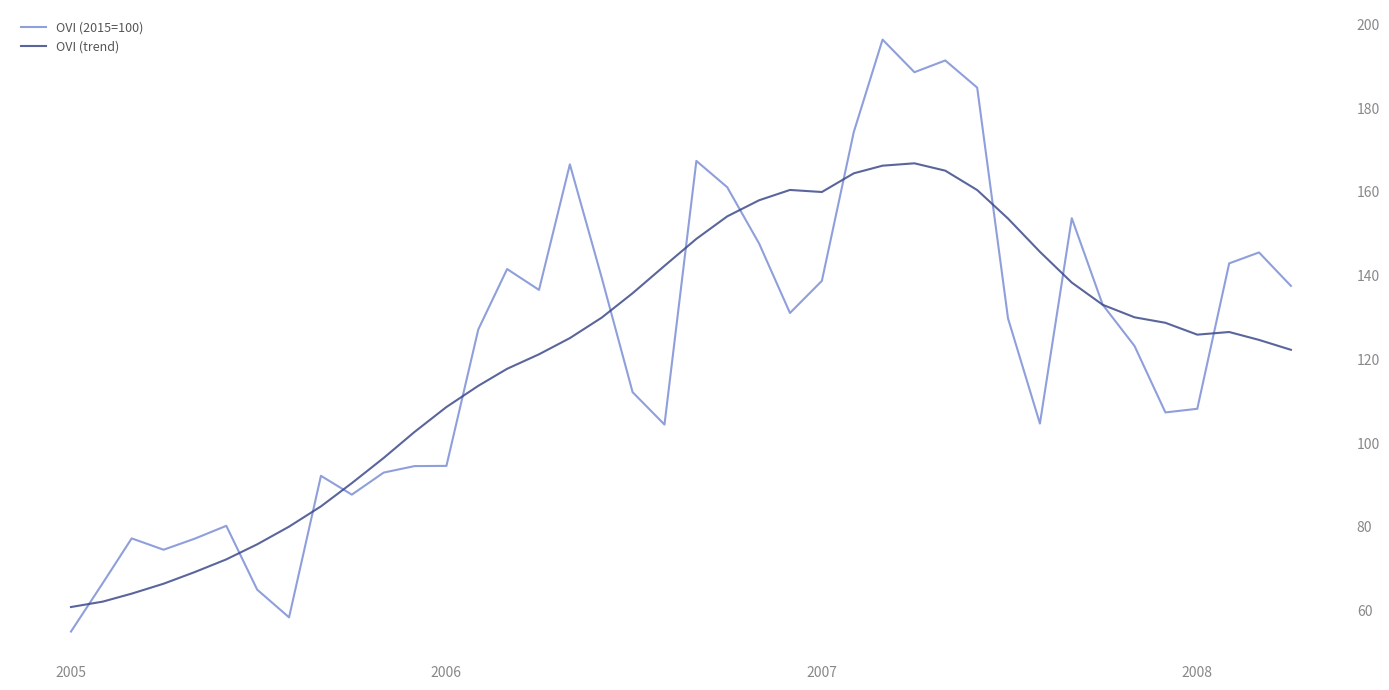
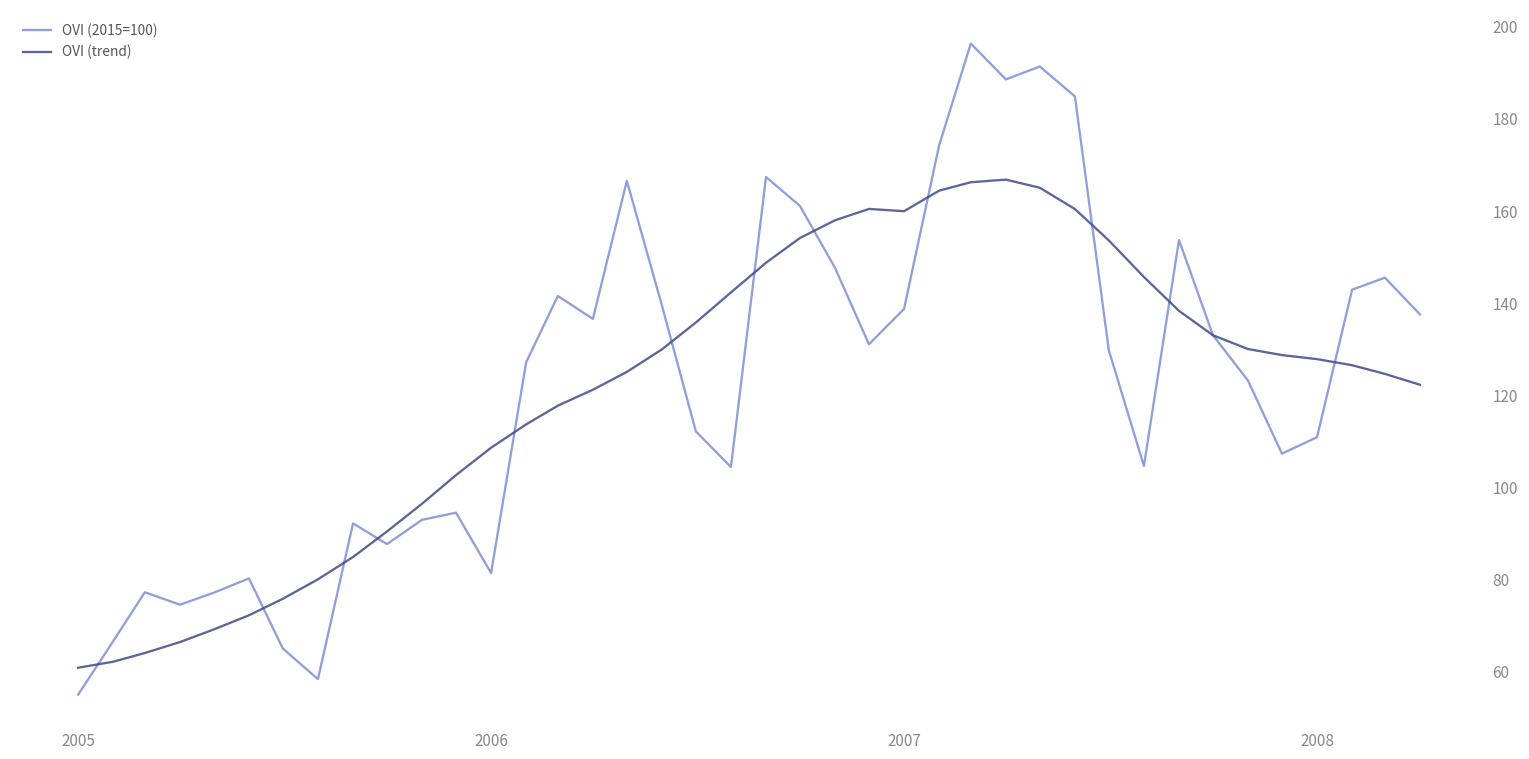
OVI (2015=100), 2006: 95 -> 81
OVI (2015=100), 2008: 108 -> 111
OVI (trend), 2008: 126 -> 128
